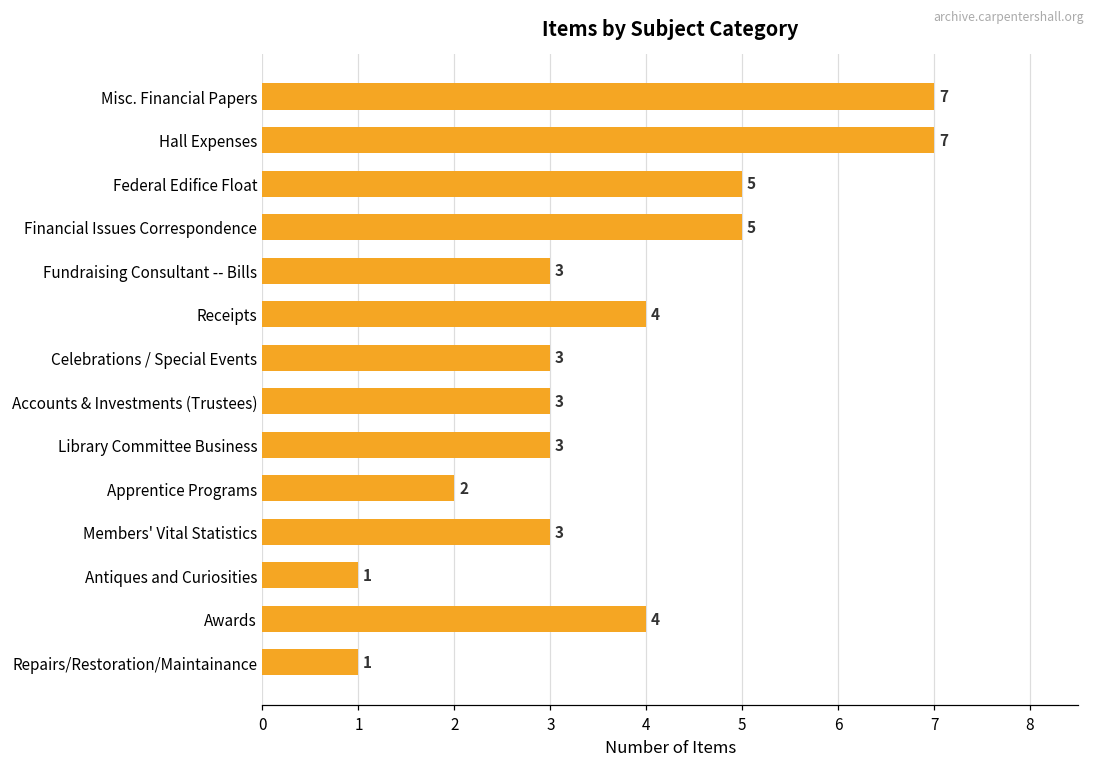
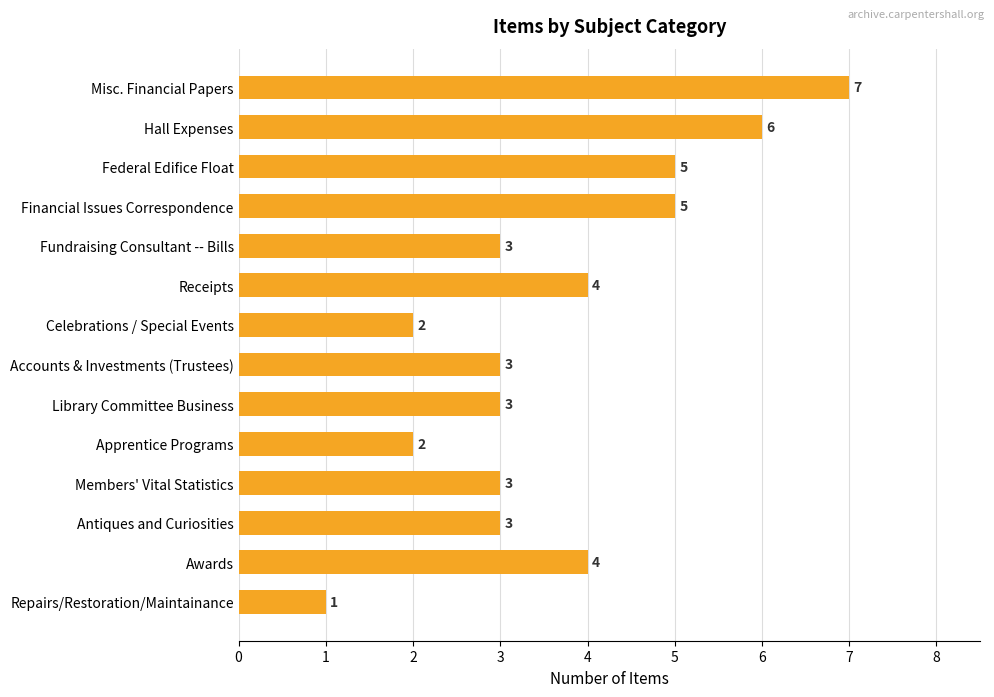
Hall Expenses: 7 -> 6
Celebrations / Special Events: 3 -> 2
Antiques and Curiosities: 1 -> 3
